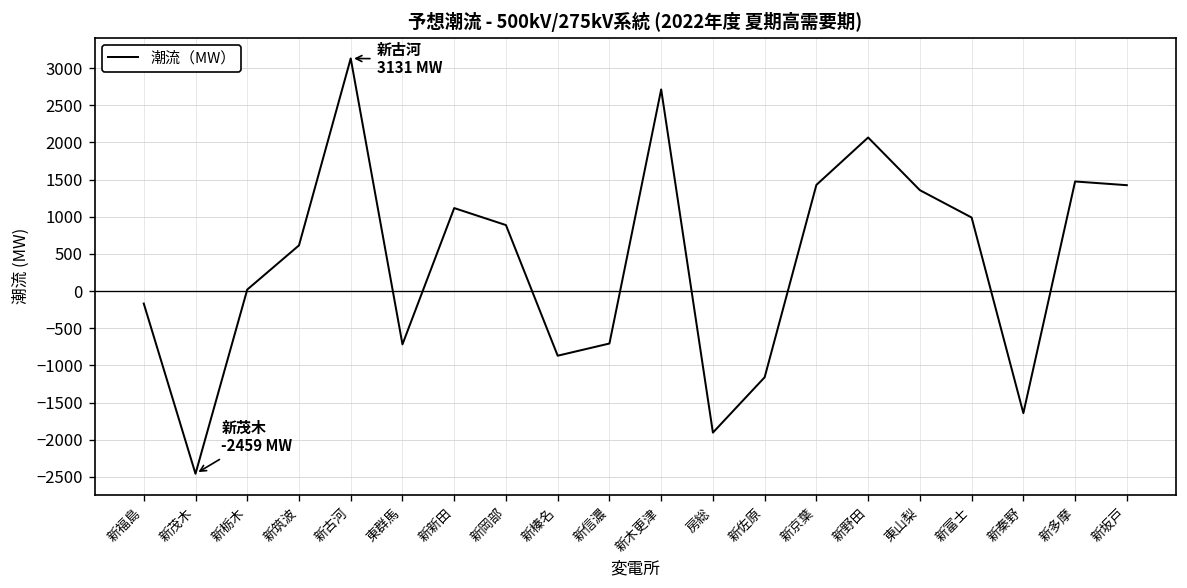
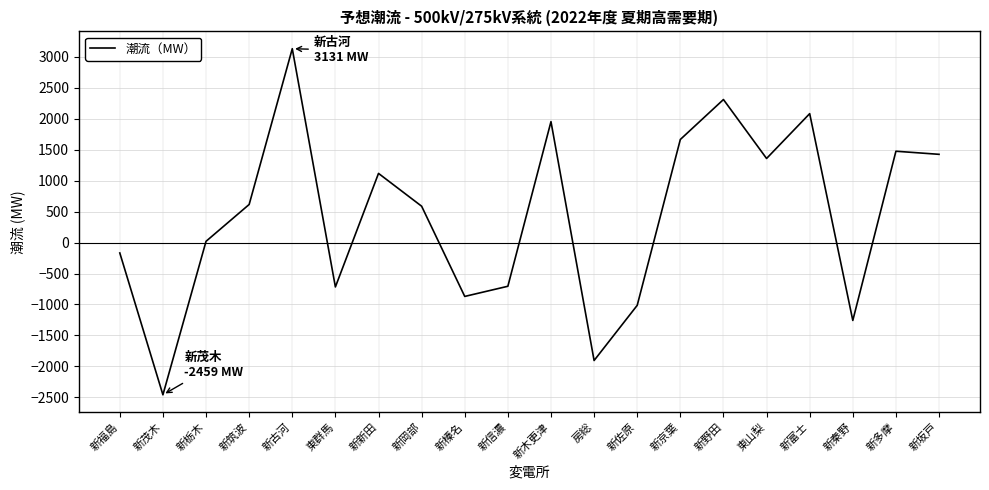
新岡部: 900 -> 600
新木更津: 2700 -> 2000
新佐原: -1200 -> -1000
新京葉: 1400 -> 1700
新野田: 2100 -> 2300
新富士: 1000 -> 2100
新秦野: -1600 -> -1300
